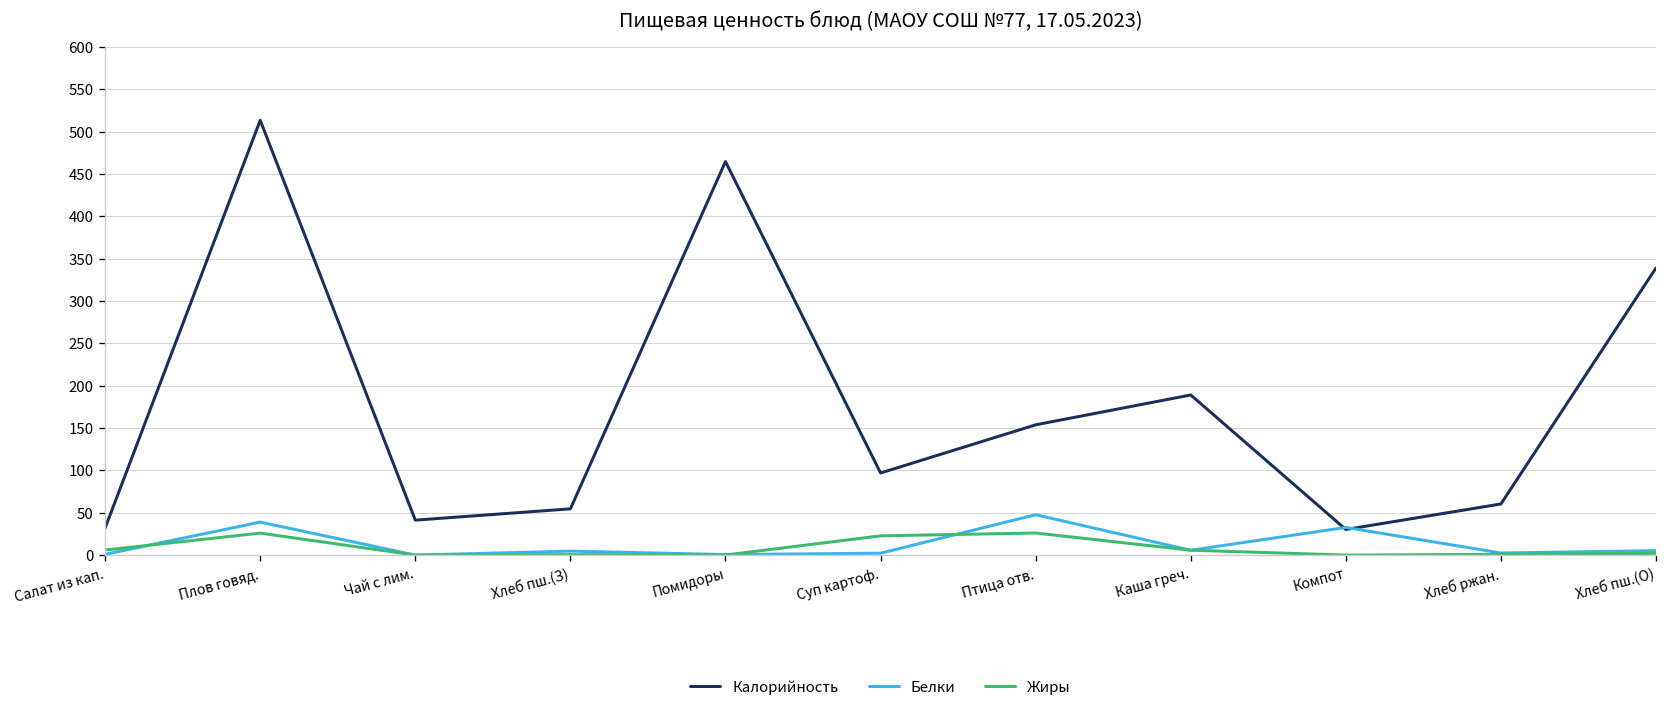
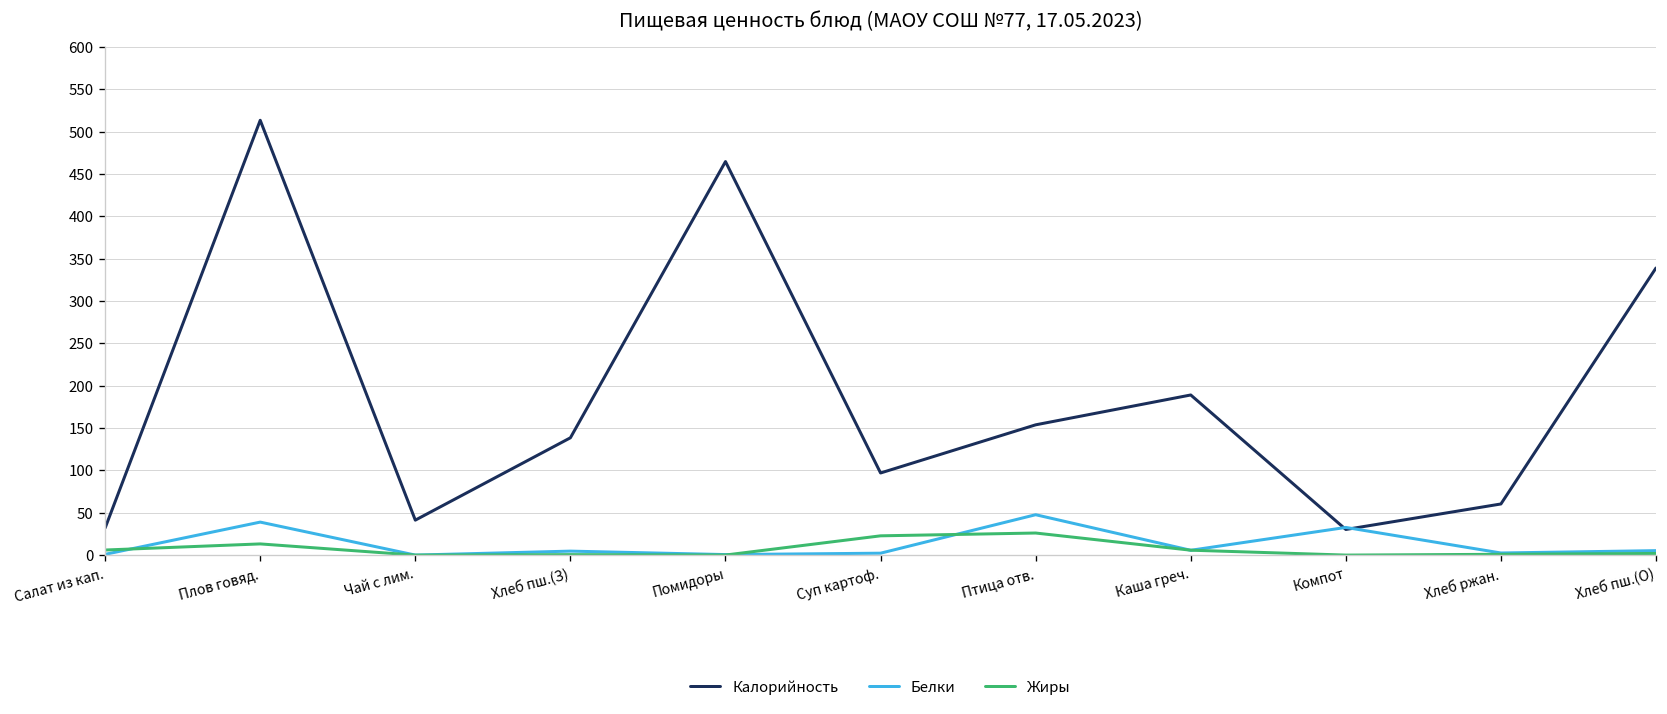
Жиры, Плов говяд.: 30 -> 10
Калорийность, Хлеб пш.(З): 50 -> 140
